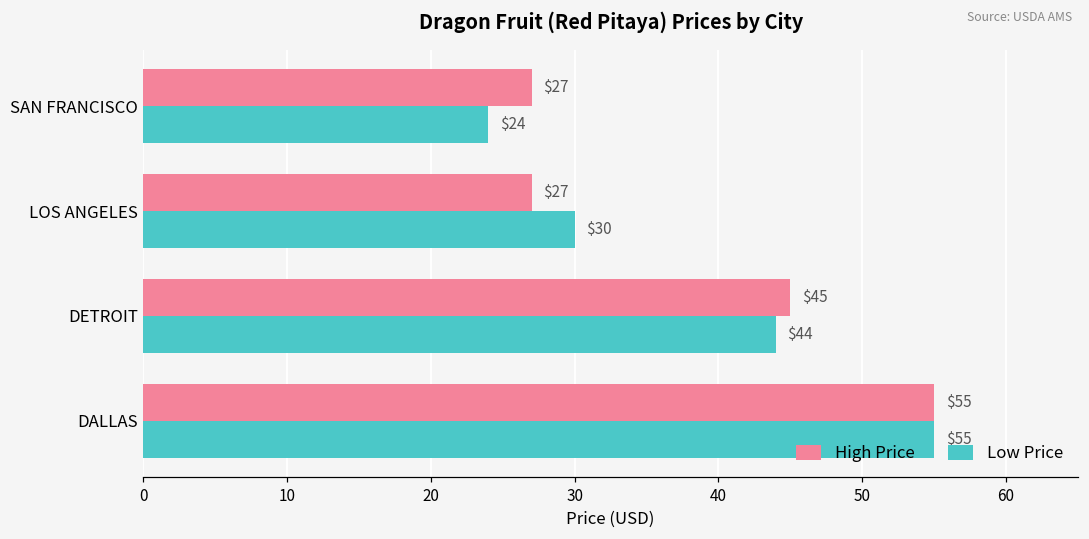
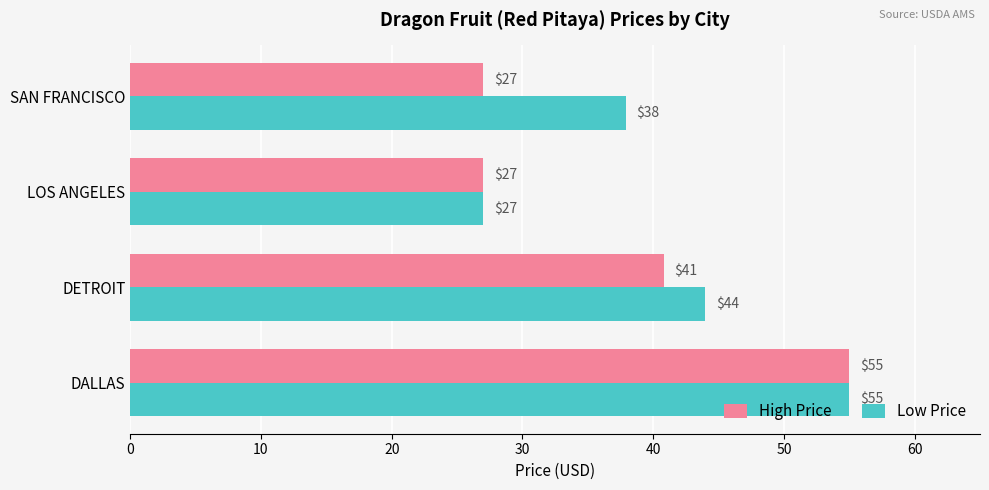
Low Price, SAN FRANCISCO: $24 -> $38
Low Price, LOS ANGELES: $30 -> $27
High Price, DETROIT: $45 -> $41
